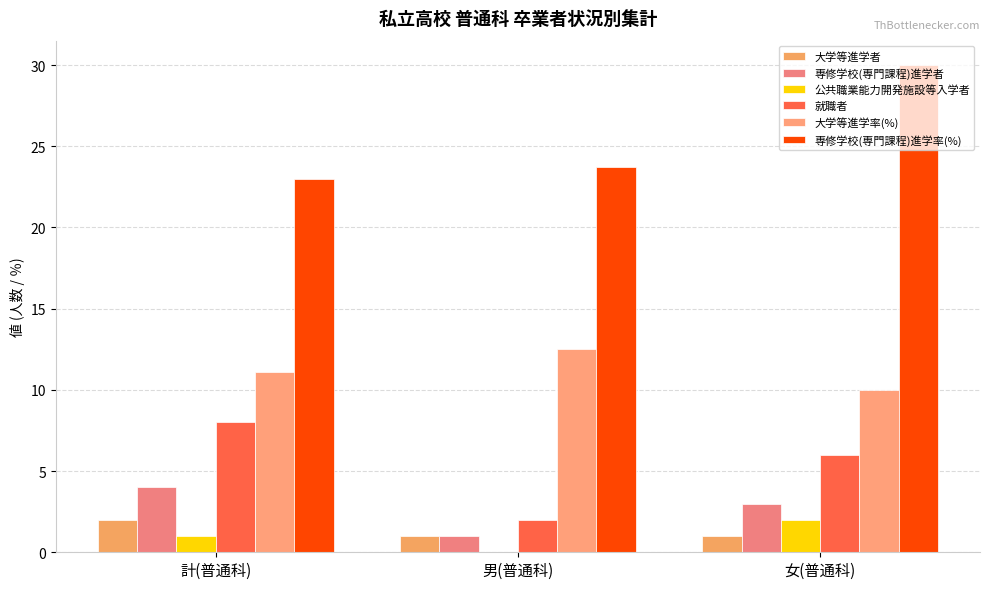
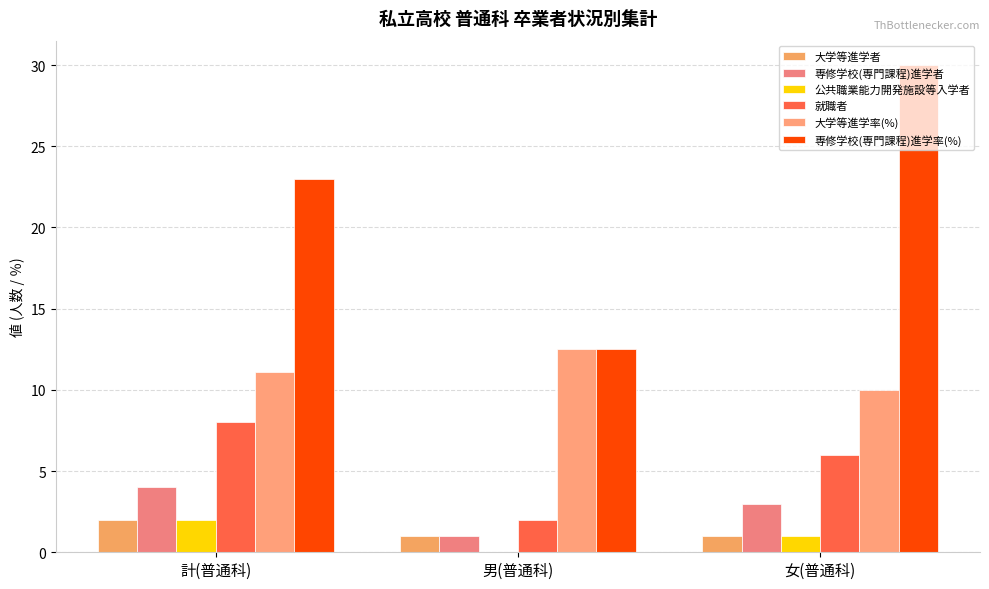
公共職業能力開発施設等入学者, 計(普通科): 1 -> 2
専修学校(専門課程)進学率(%), 男(普通科): 23.7 -> 12.5
公共職業能力開発施設等入学者, 女(普通科): 2 -> 1
